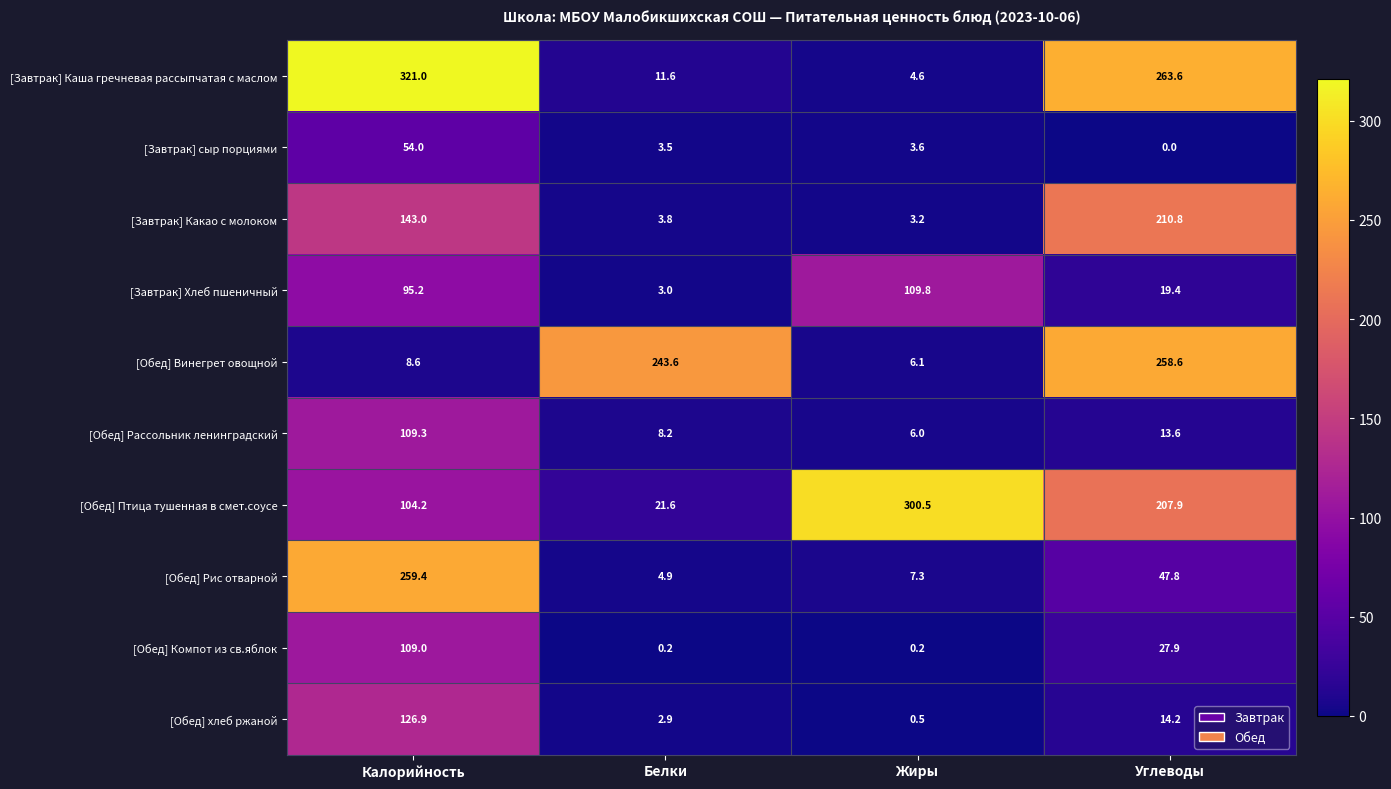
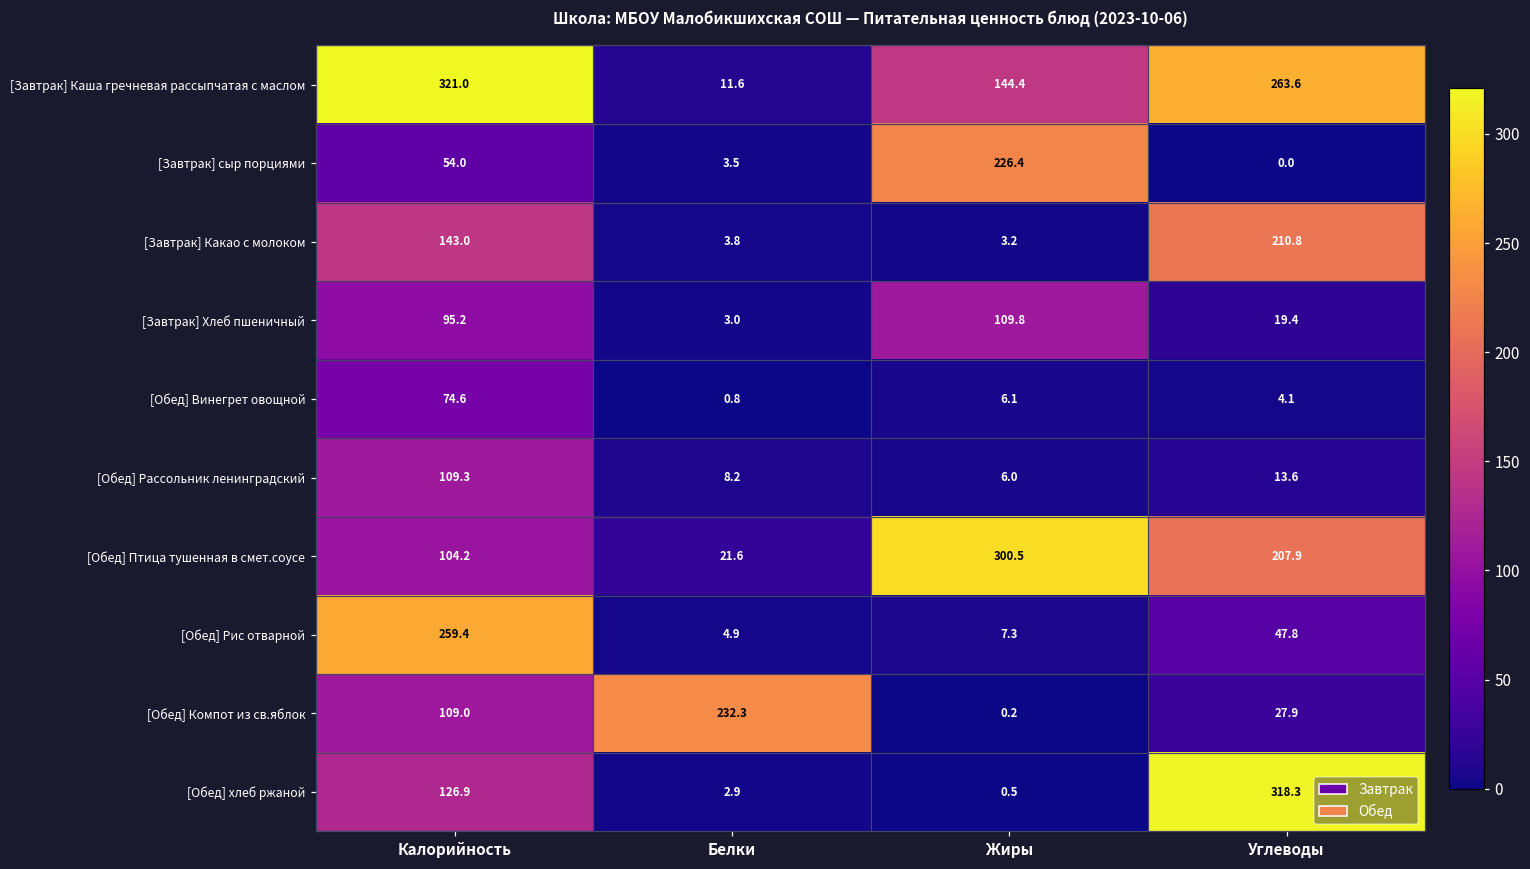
[Завтрак] Каша гречневая рассыпчатая с маслом, Жиры: 4.6 -> 144.4
[Завтрак] сыр порциями, Жиры: 3.6 -> 226.4
[Обед] Винегрет овощной, Калорийность: 8.6 -> 74.6
[Обед] Винегрет овощной, Белки: 243.6 -> 0.8
[Обед] Винегрет овощной, Углеводы: 258.6 -> 4.1
[Обед] Компот из св.яблок, Белки: 0.2 -> 232.3
[Обед] хлеб ржаной, Углеводы: 14.2 -> 318.3
